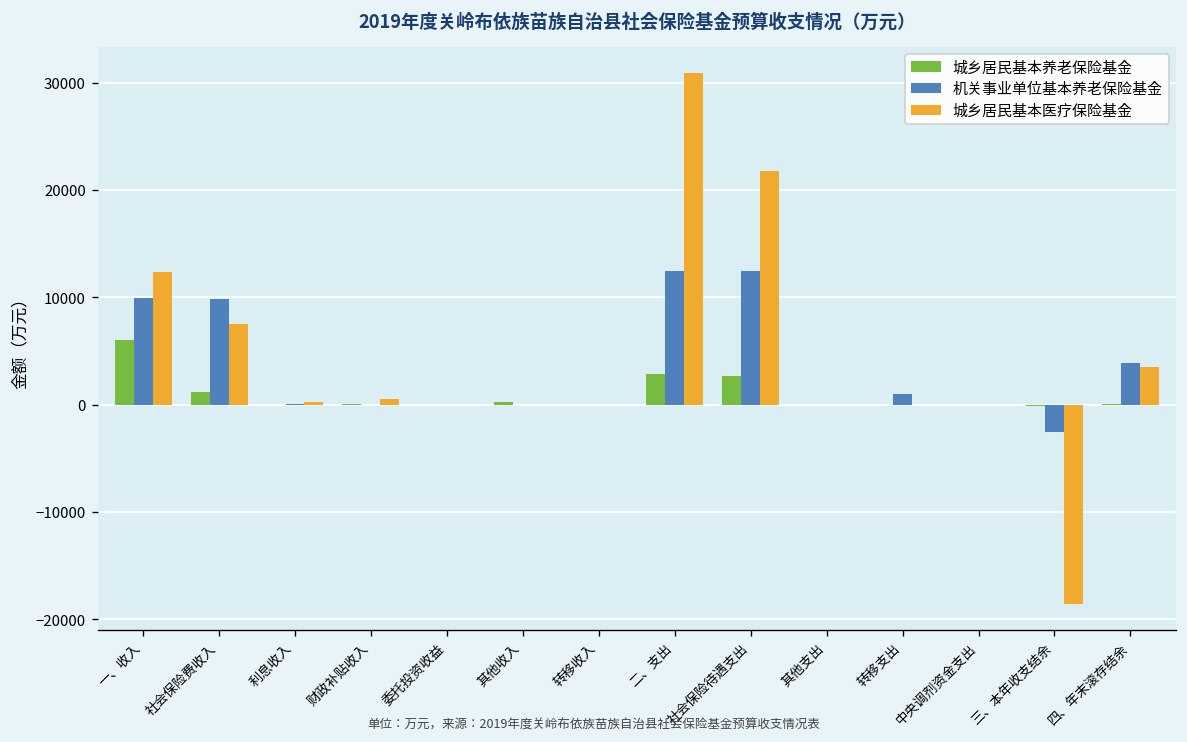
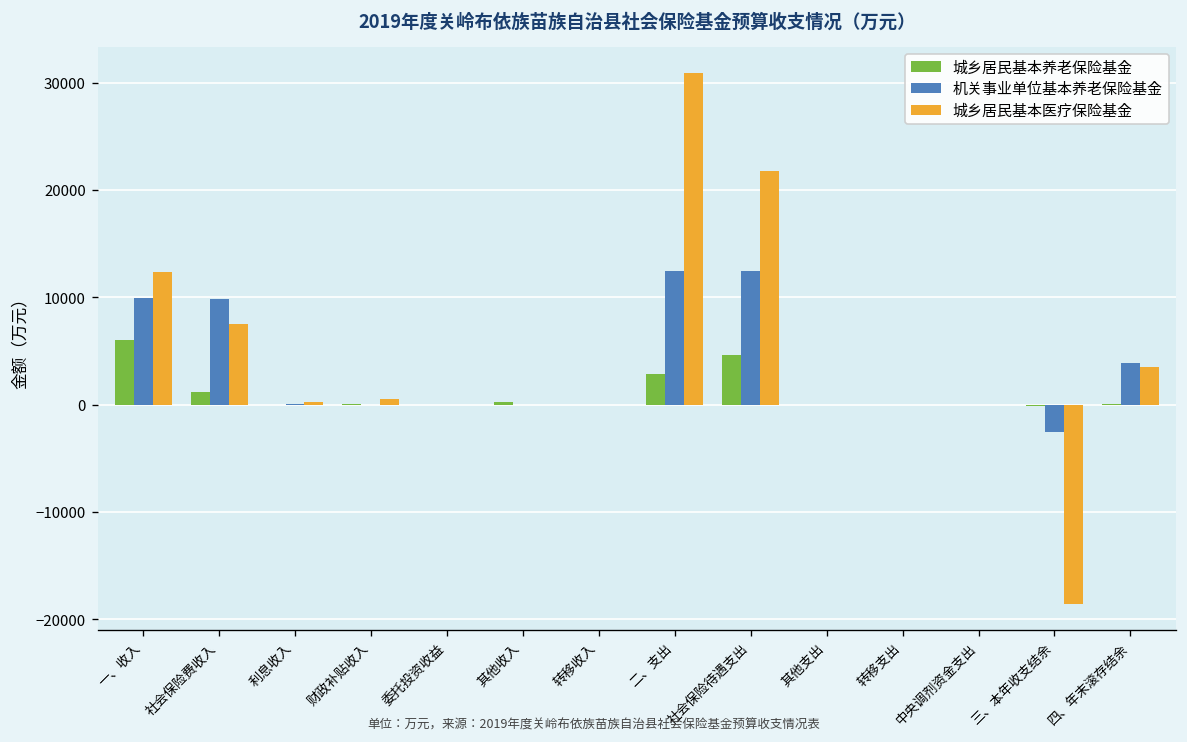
城乡居民基本养老保险基金, 社会保险待遇支出: 3000 -> 5000
机关事业单位基本养老保险基金, 转移支出: 1000 -> 0
